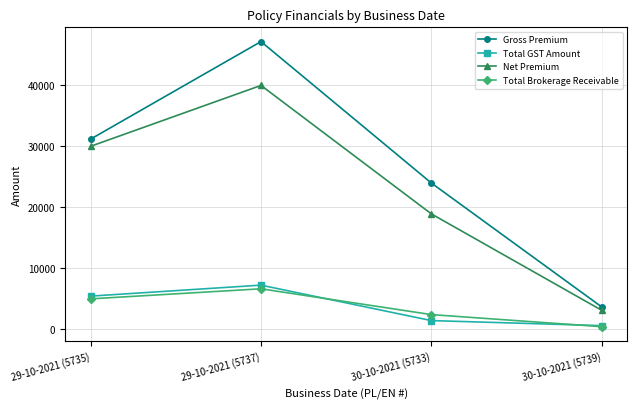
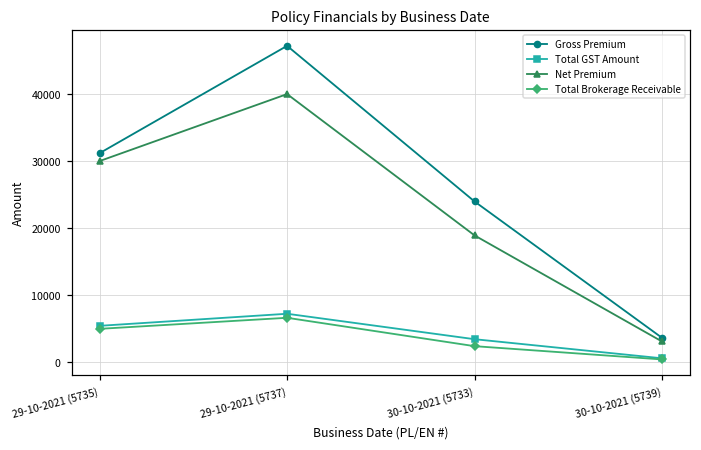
Total GST Amount, 30-10-2021 (5733): 1000 -> 3000
